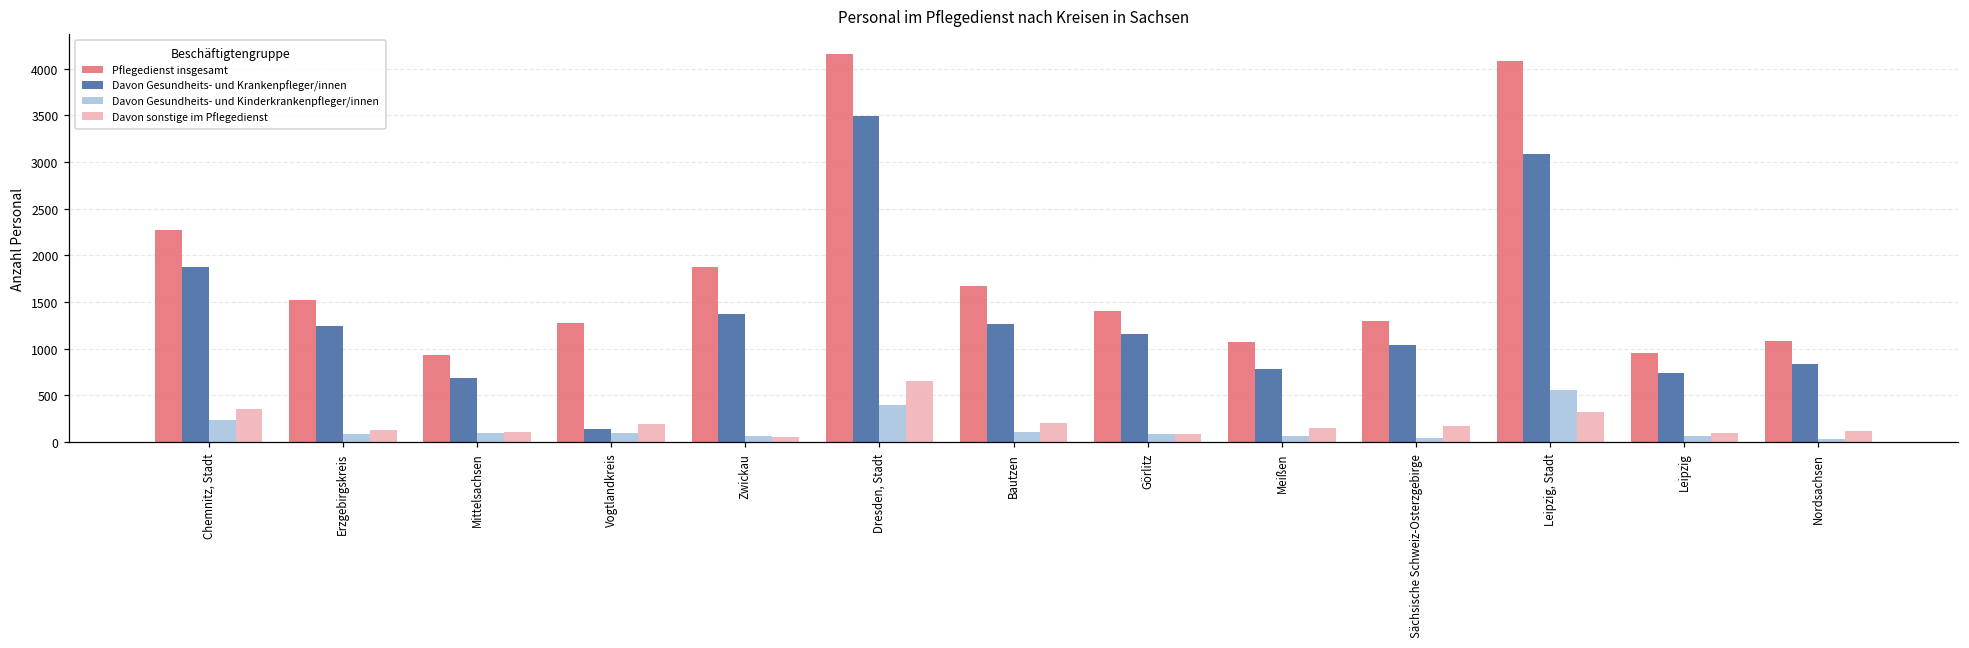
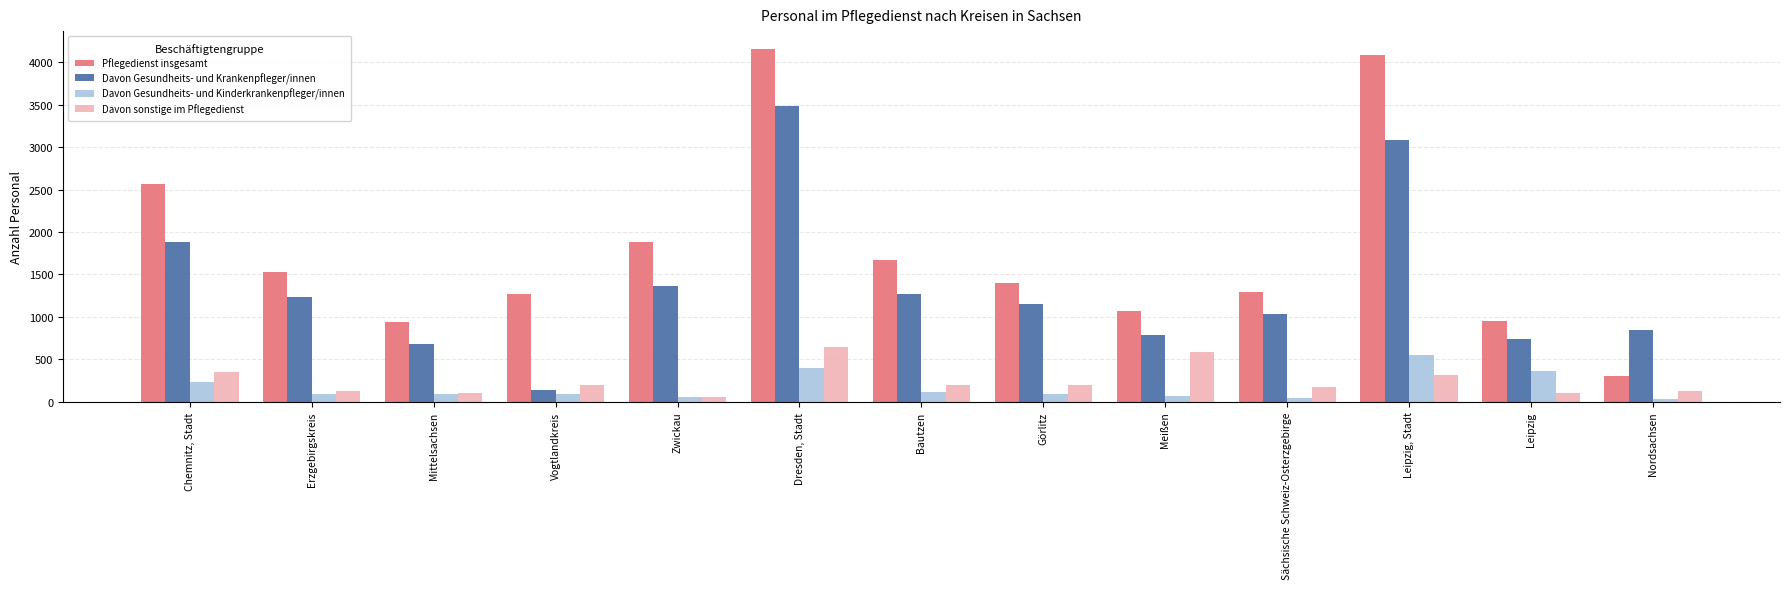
Pflegedienst insgesamt, Chemnitz, Stadt: 2300 -> 2600
Davon sonstige im Pflegedienst, Görlitz: 100 -> 200
Davon sonstige im Pflegedienst, Meißen: 200 -> 600
Davon Gesundheits- und Kinderkrankenpfleger/innen, Leipzig: 100 -> 400
Pflegedienst insgesamt, Nordsachsen: 1100 -> 300
